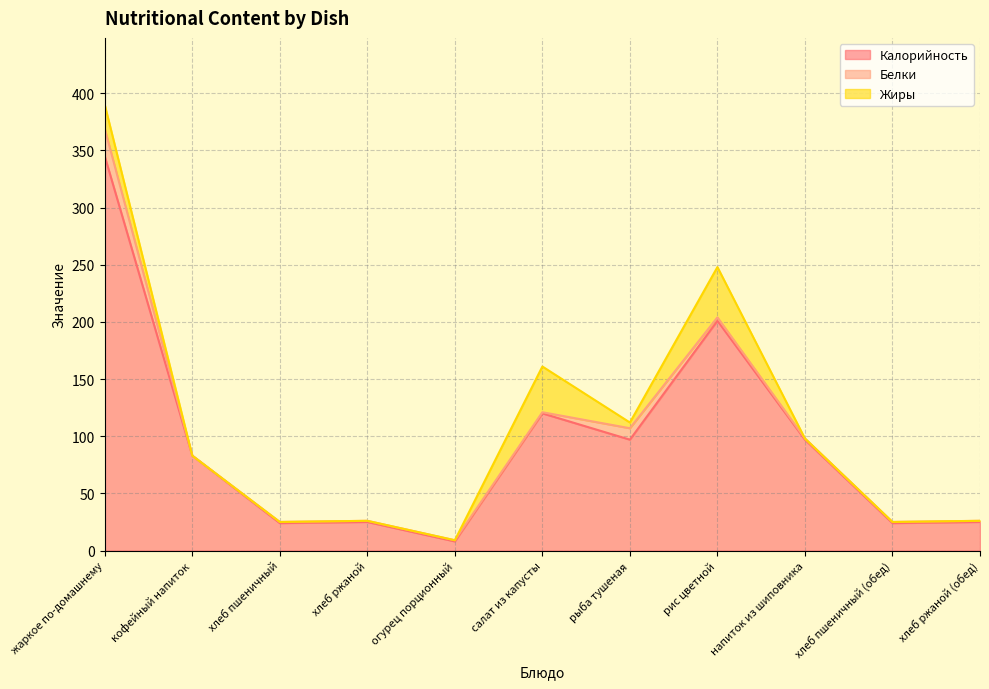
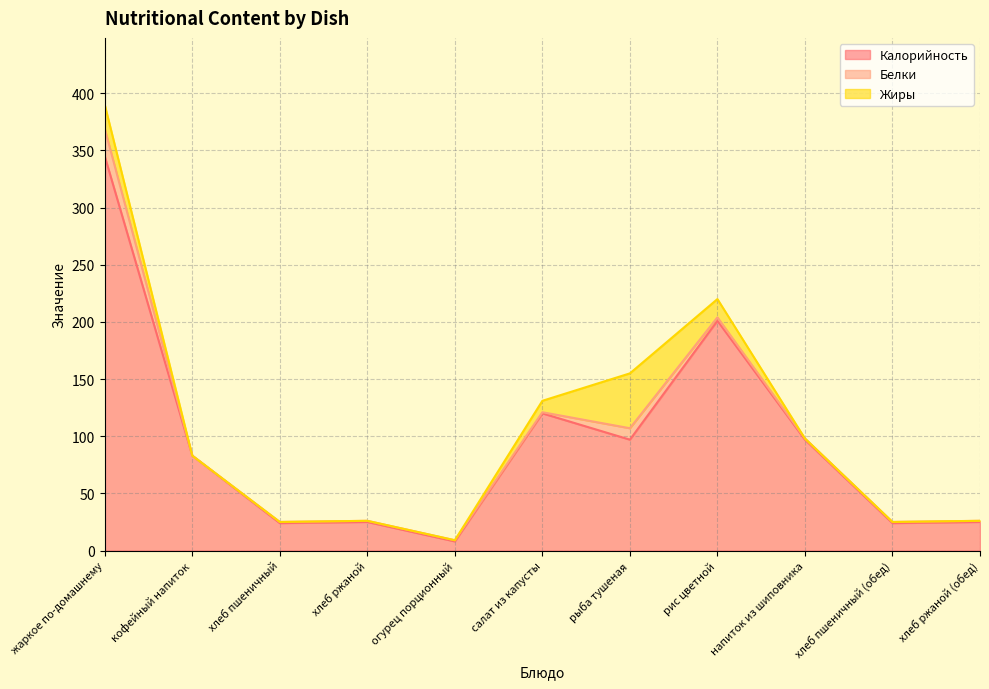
Жиры, салат из капусты: 40 -> 10
Жиры, рыба тушеная: 5 -> 48
Жиры, рис цветной: 44 -> 16
